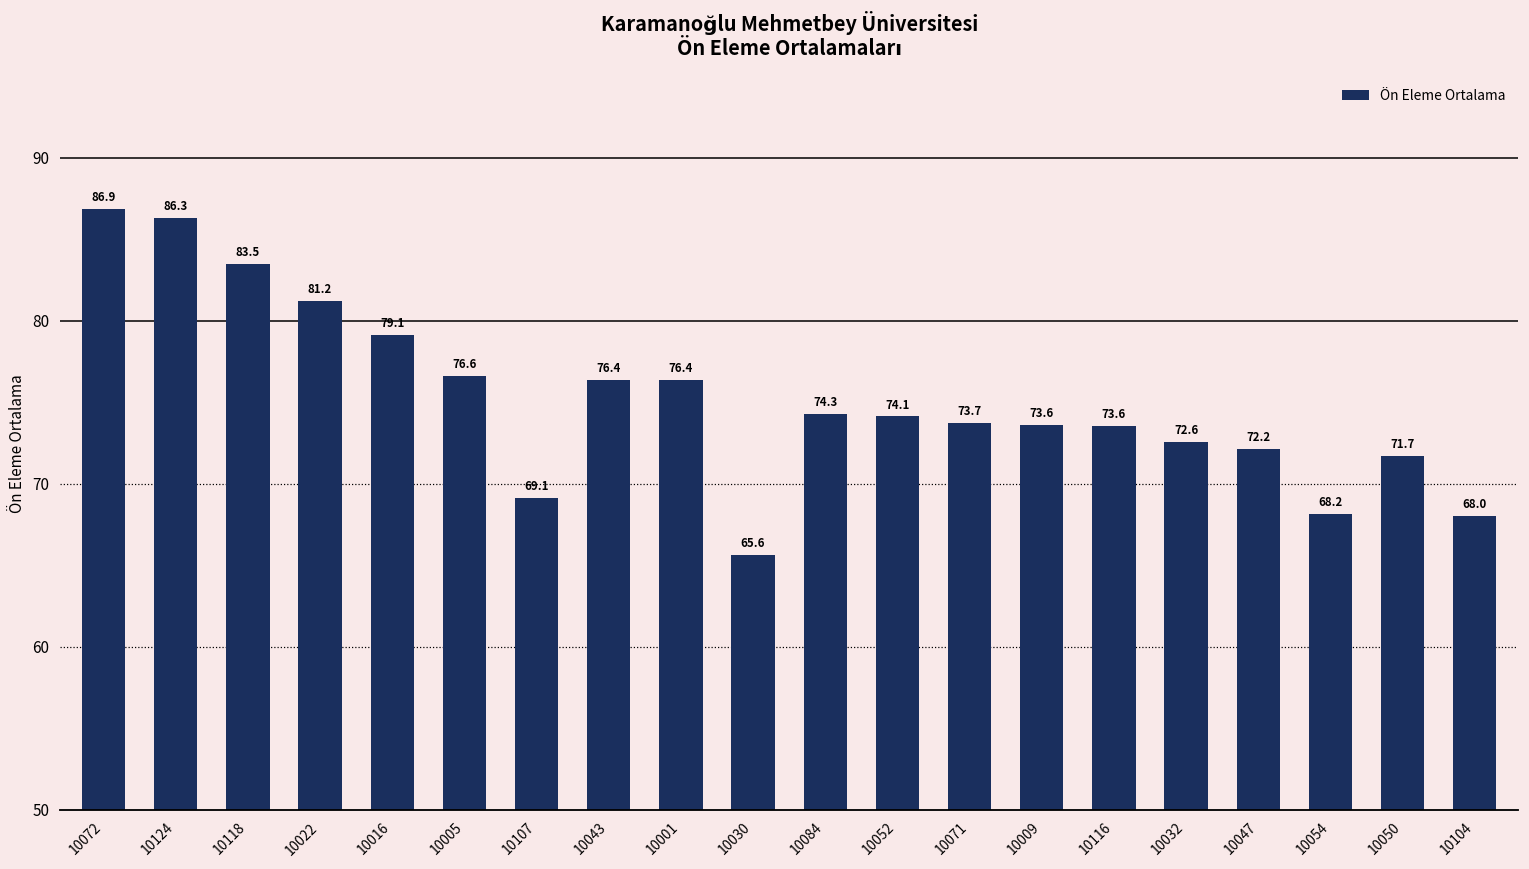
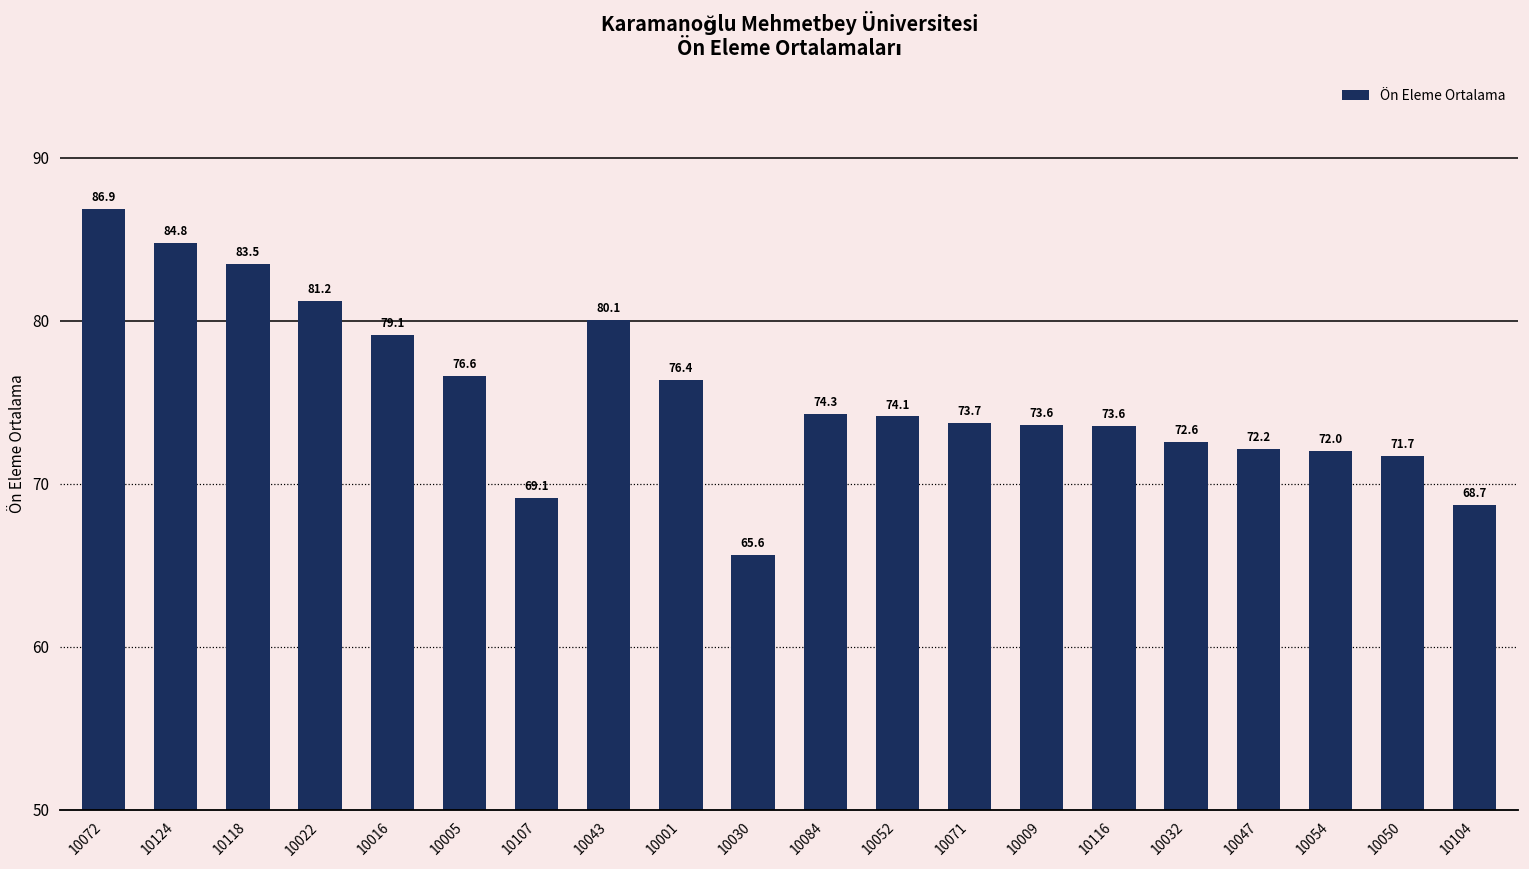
10124: 86.3 -> 84.8
10043: 76.4 -> 80.1
10054: 68.2 -> 72.0
10104: 68.0 -> 68.7
